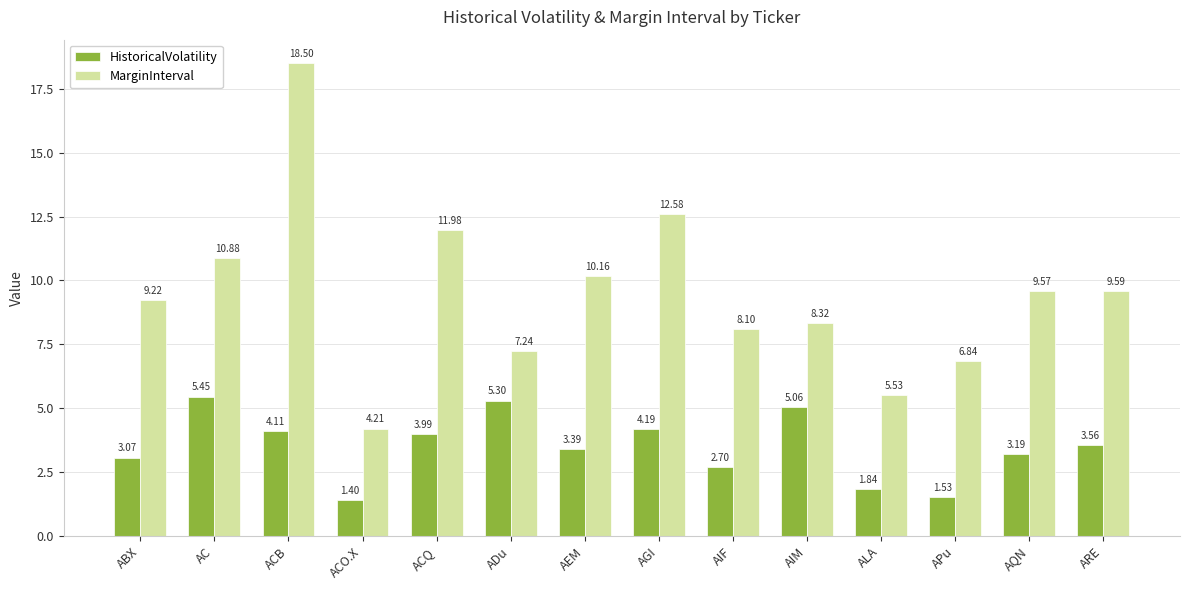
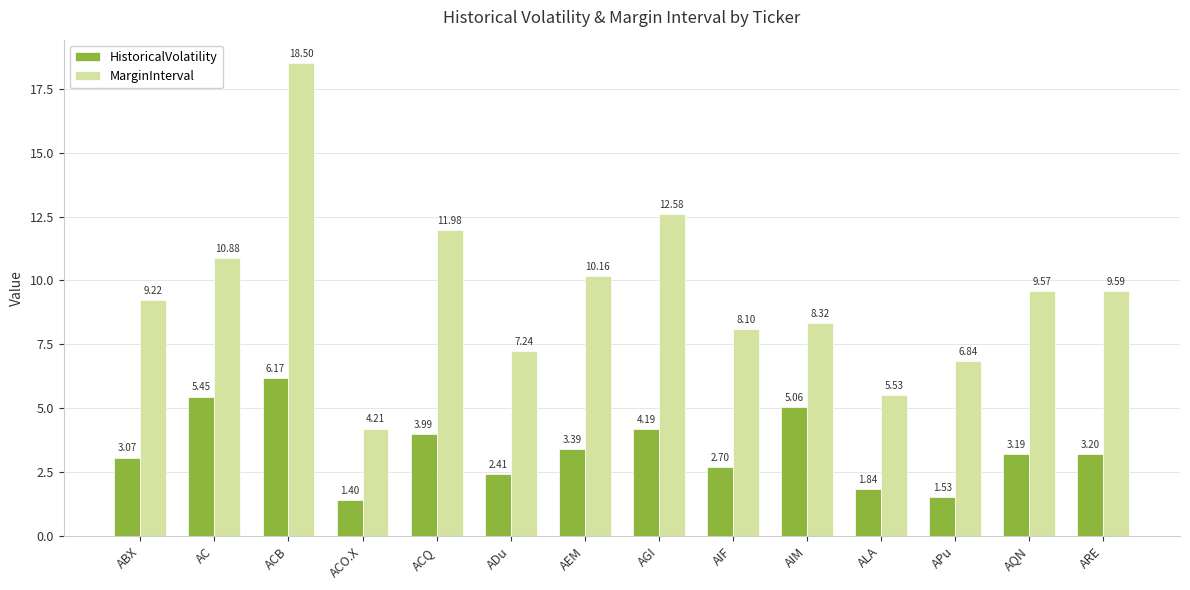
HistoricalVolatility, ACB: 4.11 -> 6.17
HistoricalVolatility, ADu: 5.30 -> 2.41
HistoricalVolatility, ARE: 3.56 -> 3.20
